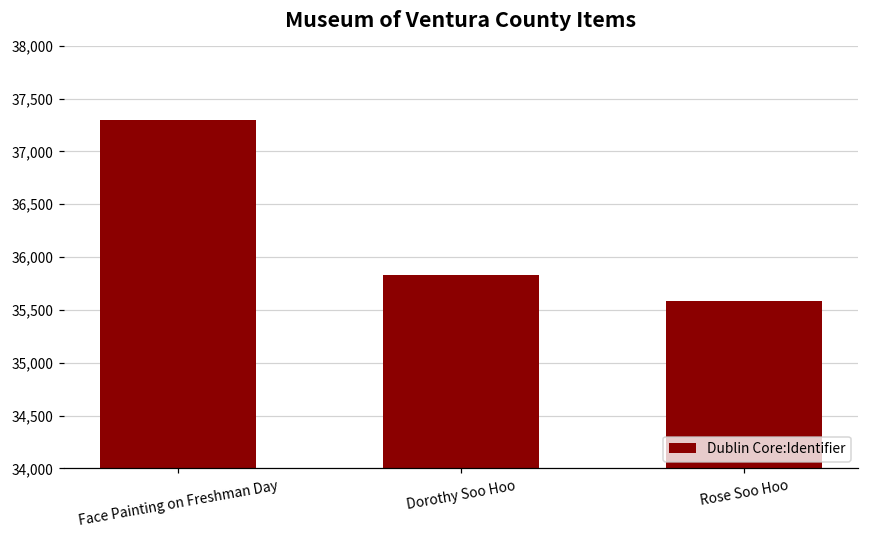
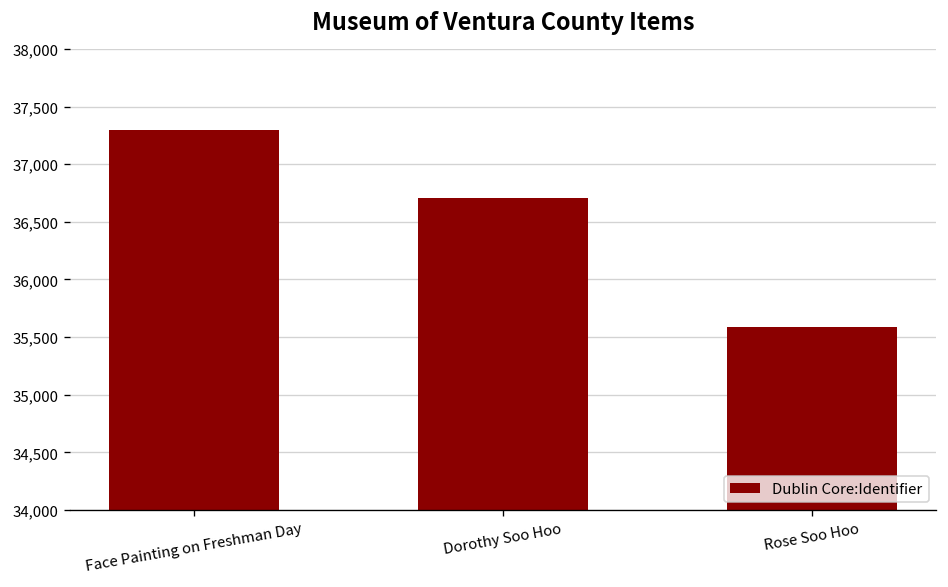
Dorothy Soo Hoo: 35,800 -> 36,700
